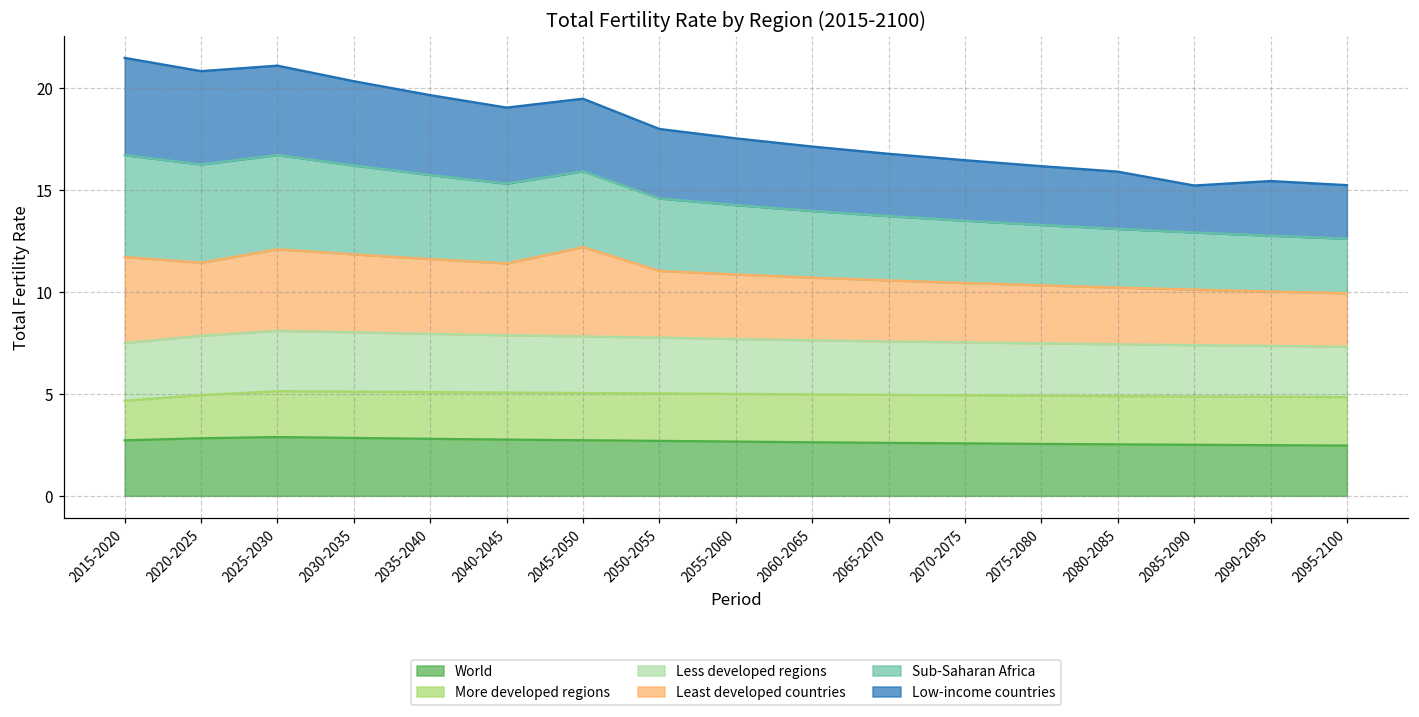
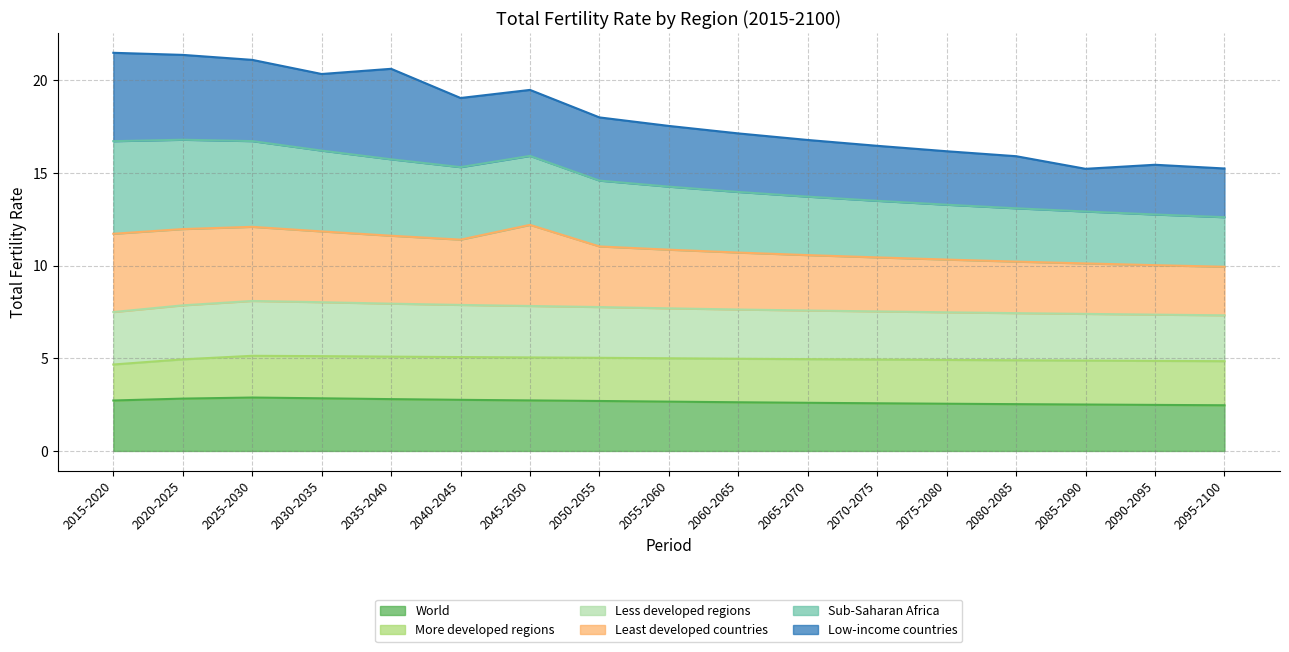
Least developed countries, 2020-2025: 3.6 -> 4.1
Low-income countries, 2035-2040: 3.9 -> 4.9
